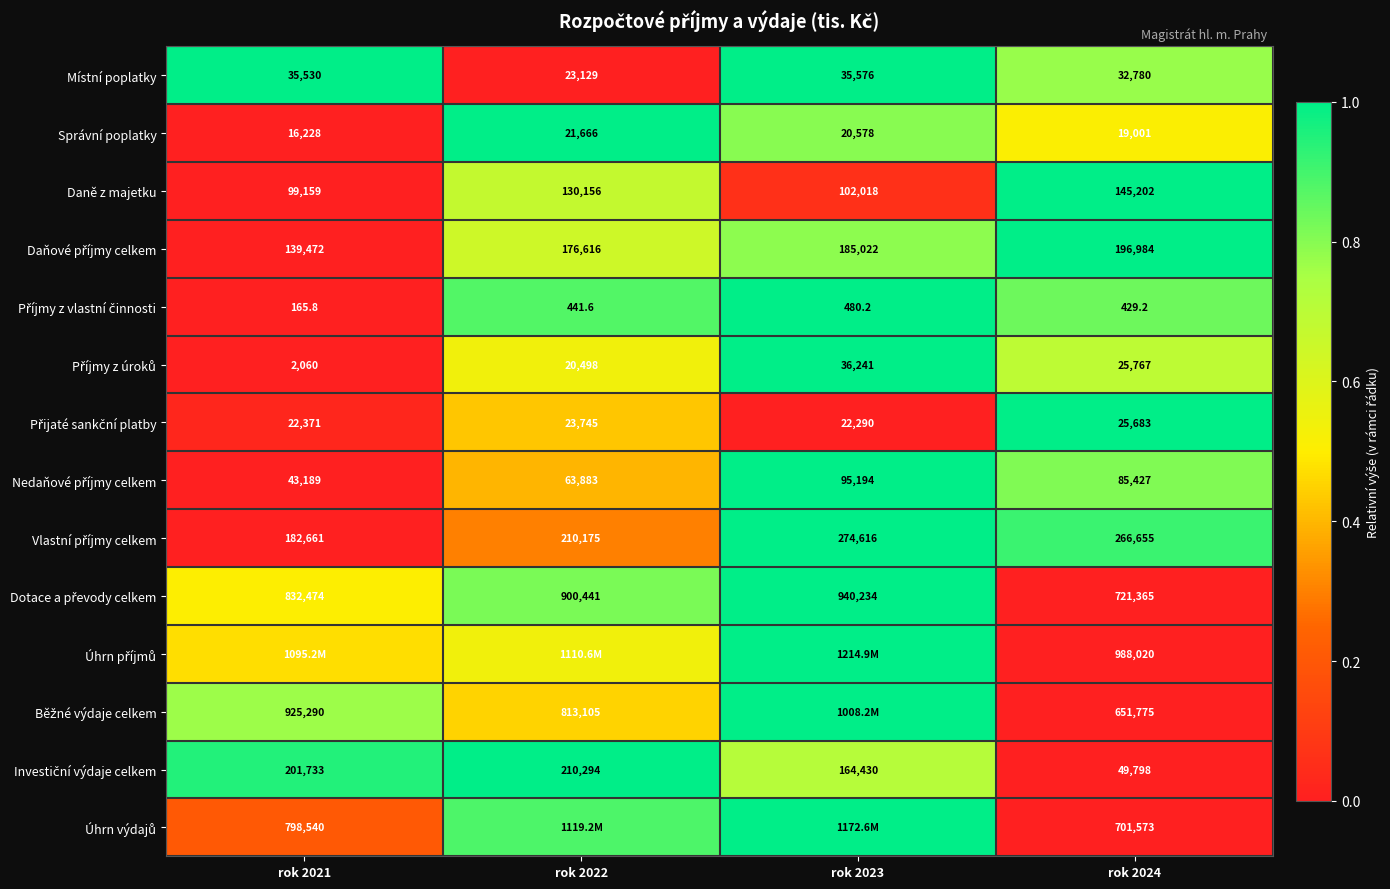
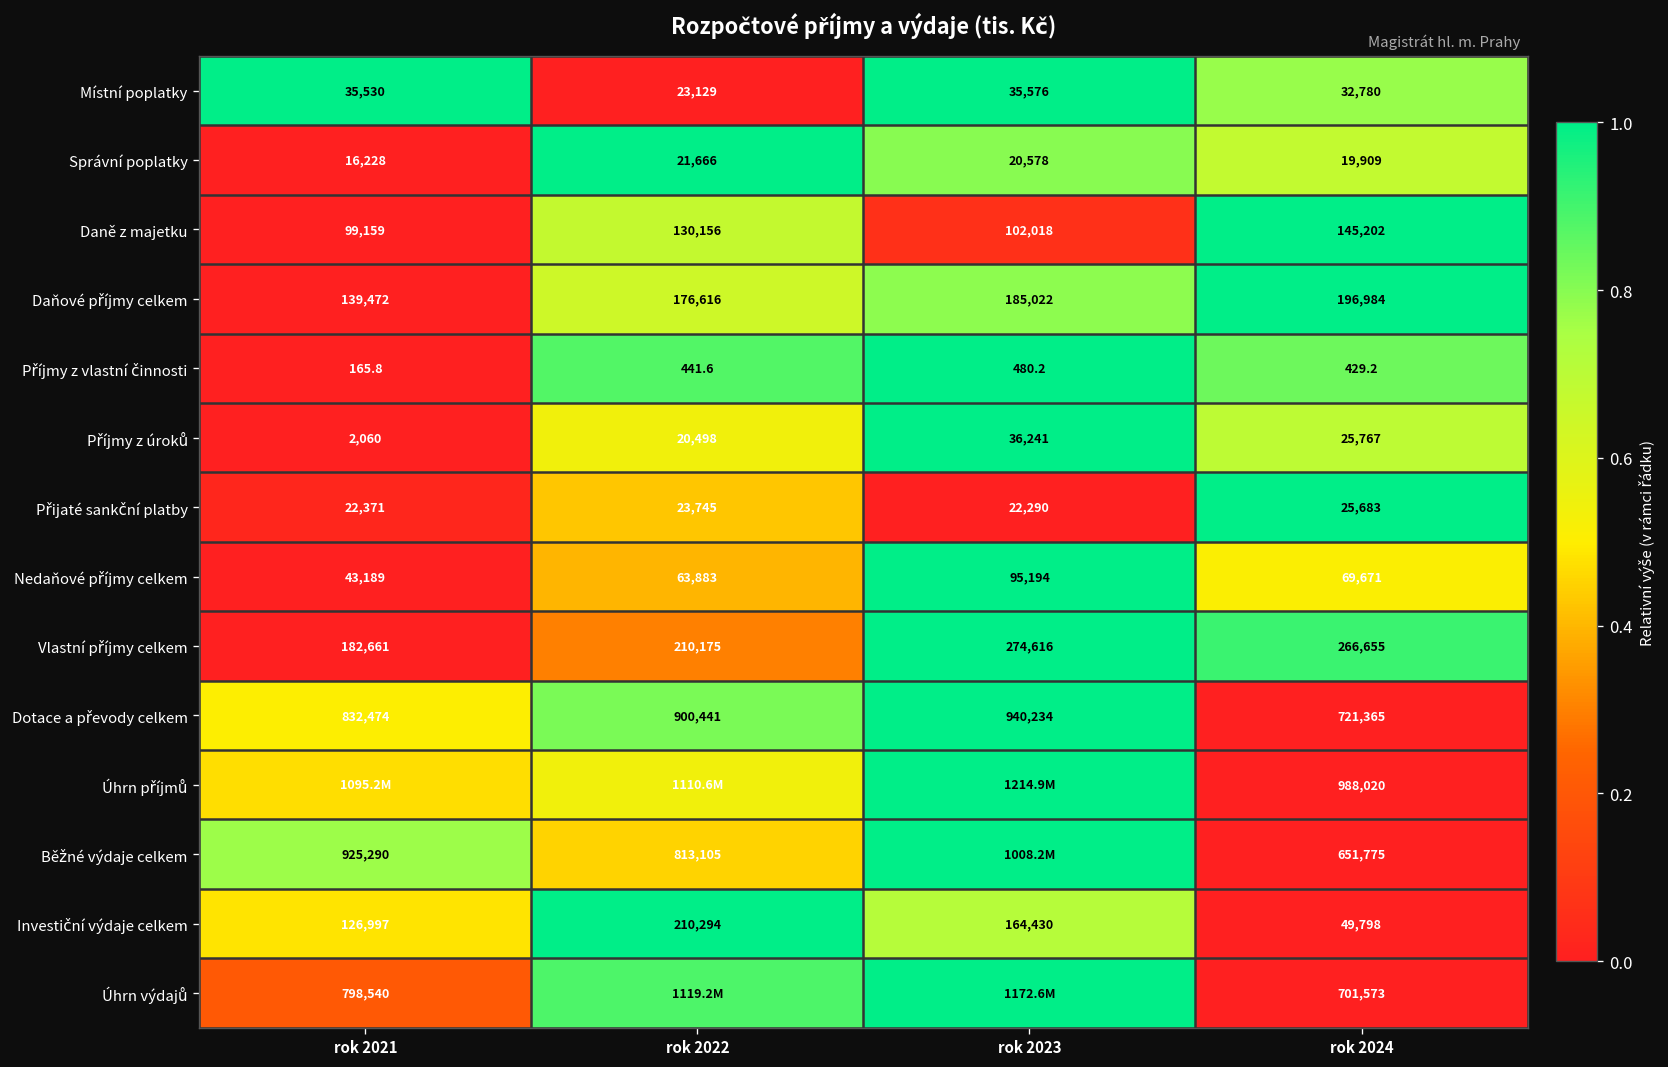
Správní poplatky, rok 2024: 19,001 -> 19,909
Nedaňové příjmy celkem, rok 2024: 85,427 -> 69,671
Investiční výdaje celkem, rok 2021: 201,733 -> 126,997
